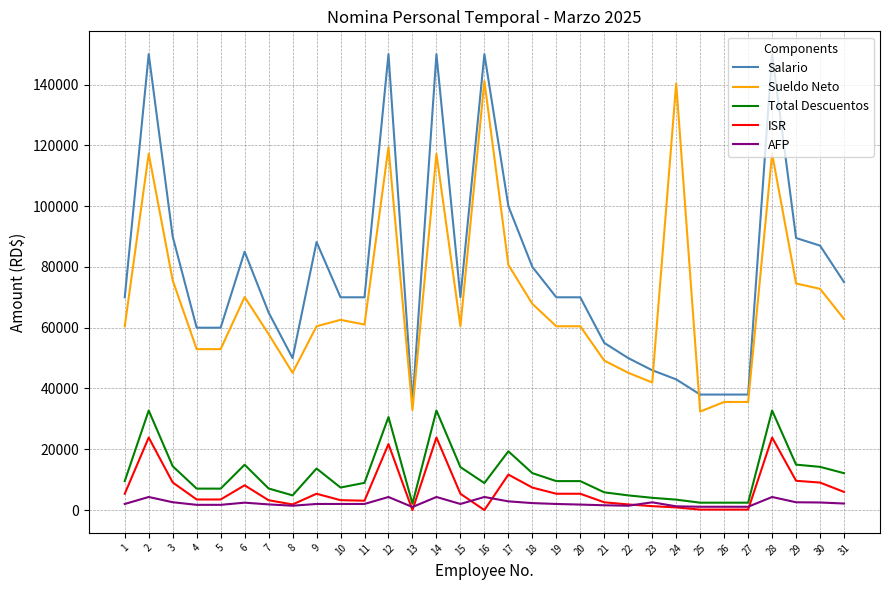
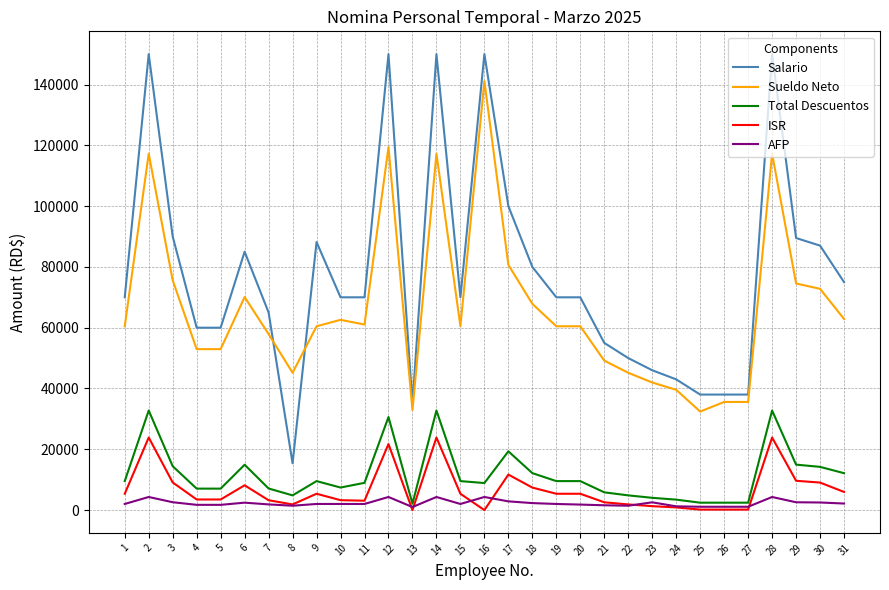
Salario, 8: 50000 -> 15000
Total Descuentos, 9: 14000 -> 10000
Total Descuentos, 15: 14000 -> 10000
Sueldo Neto, 24: 140000 -> 40000
